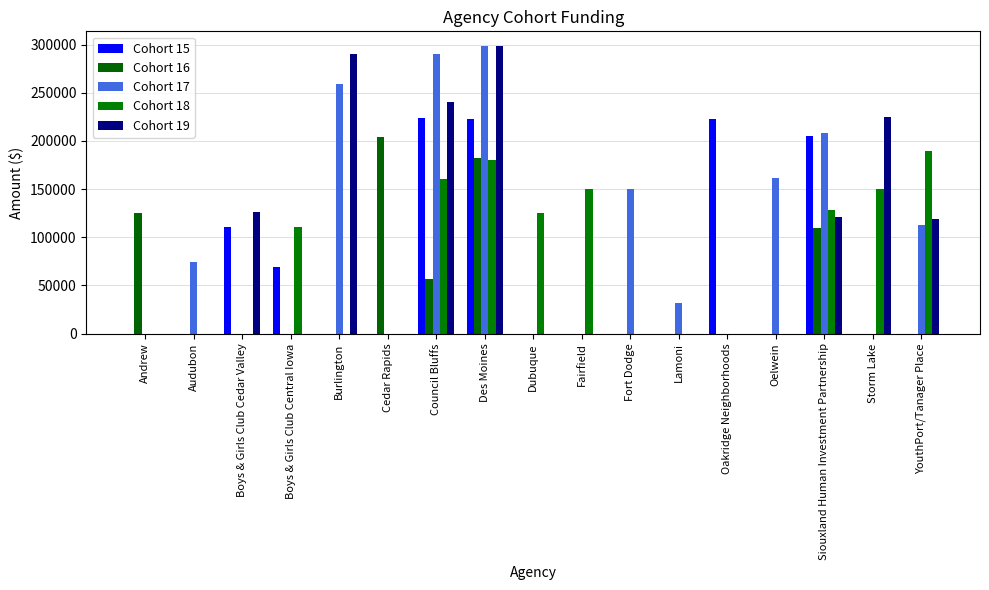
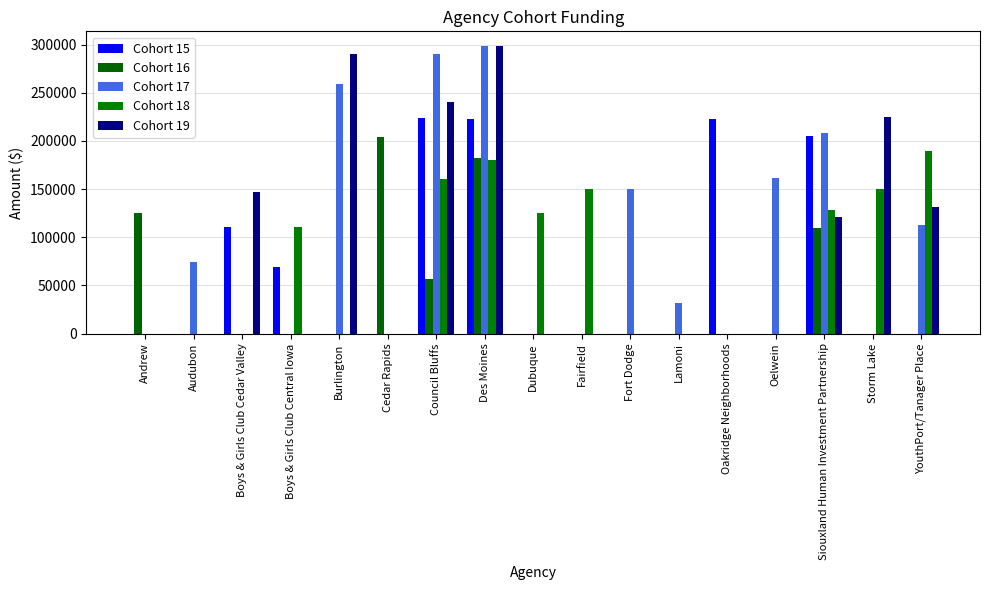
Cohort 19, Boys & Girls Club Cedar Valley: 130000 -> 150000
Cohort 19, YouthPort/Tanager Place: 120000 -> 130000
